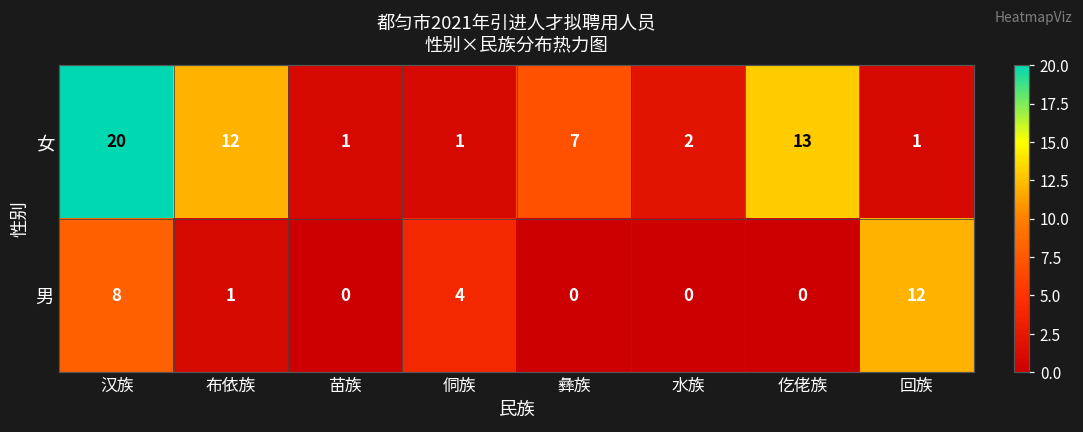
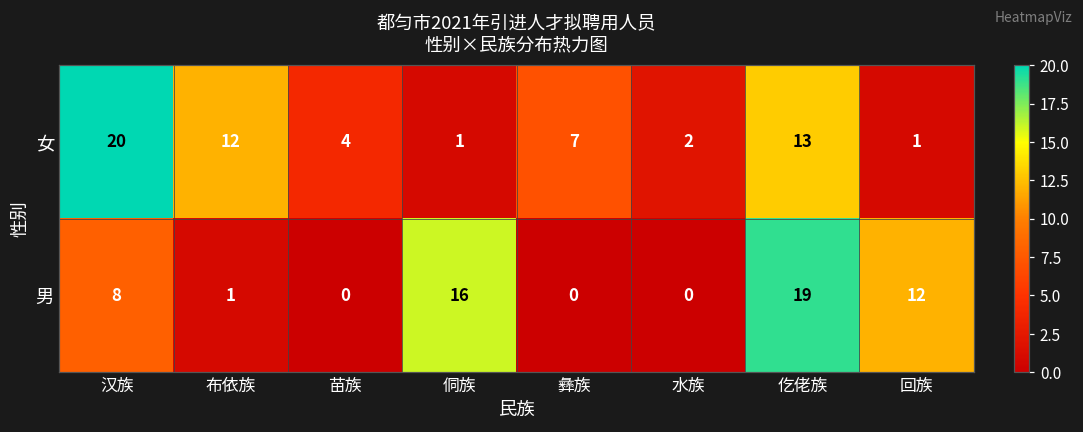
女, 苗族: 1 -> 4
男, 侗族: 4 -> 16
男, 仡佬族: 0 -> 19
